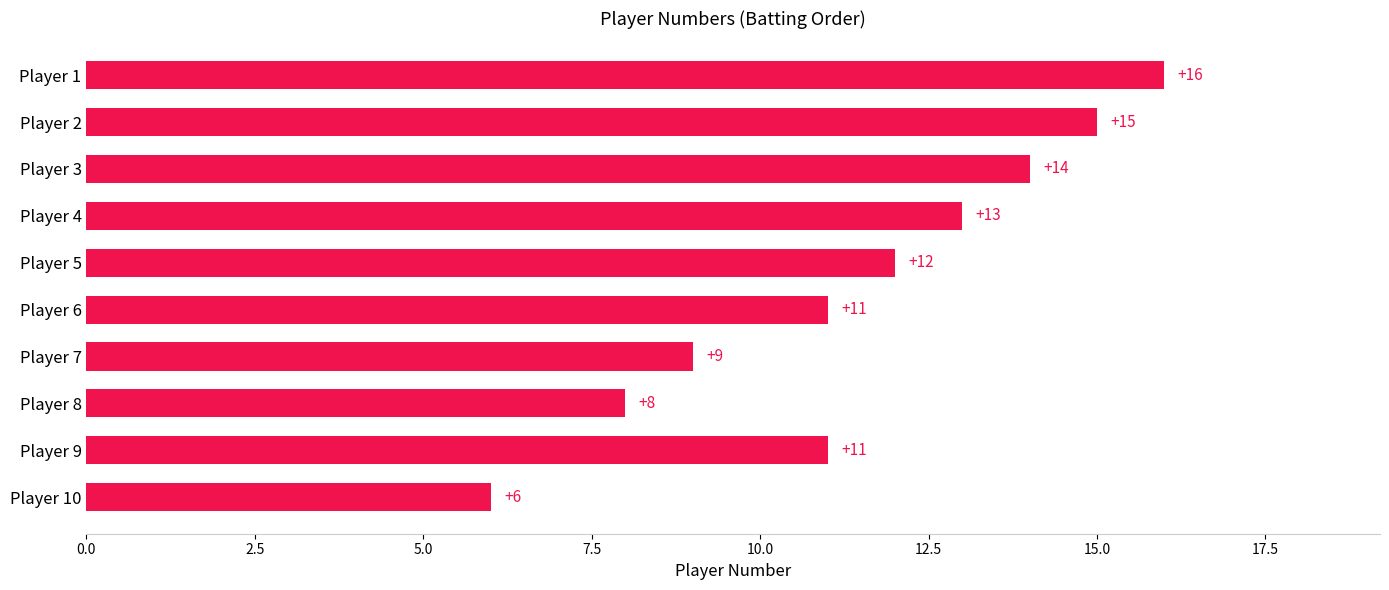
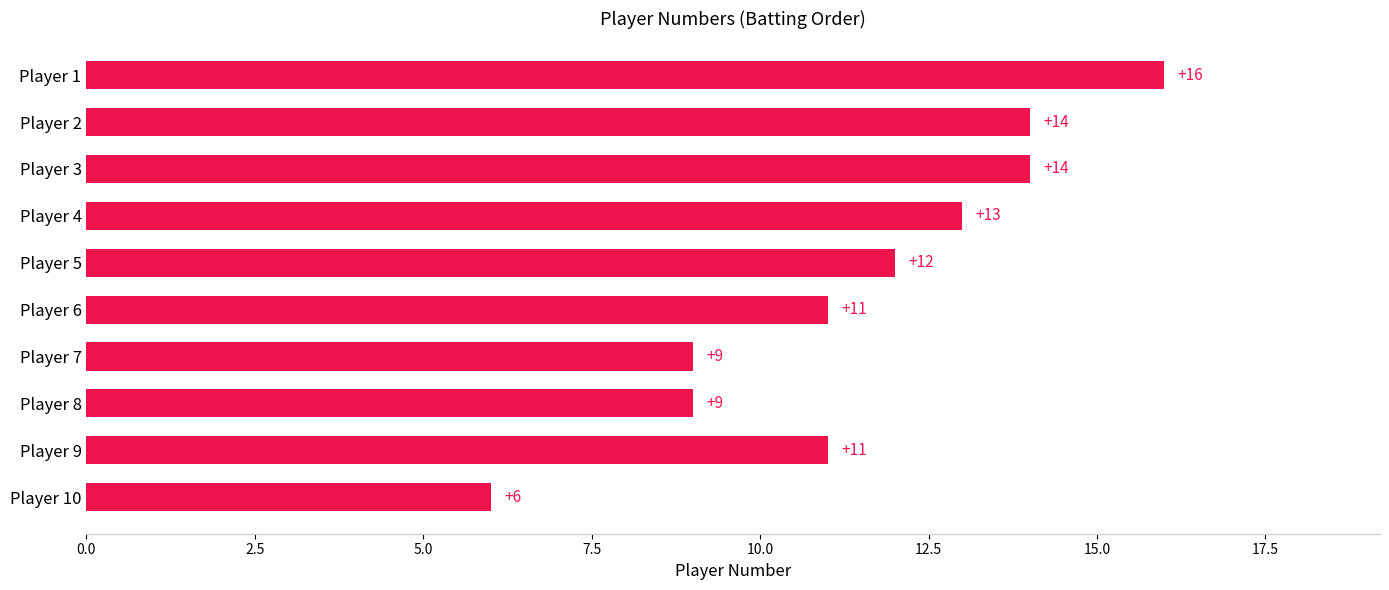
Player 2: +15 -> +14
Player 8: +8 -> +9
